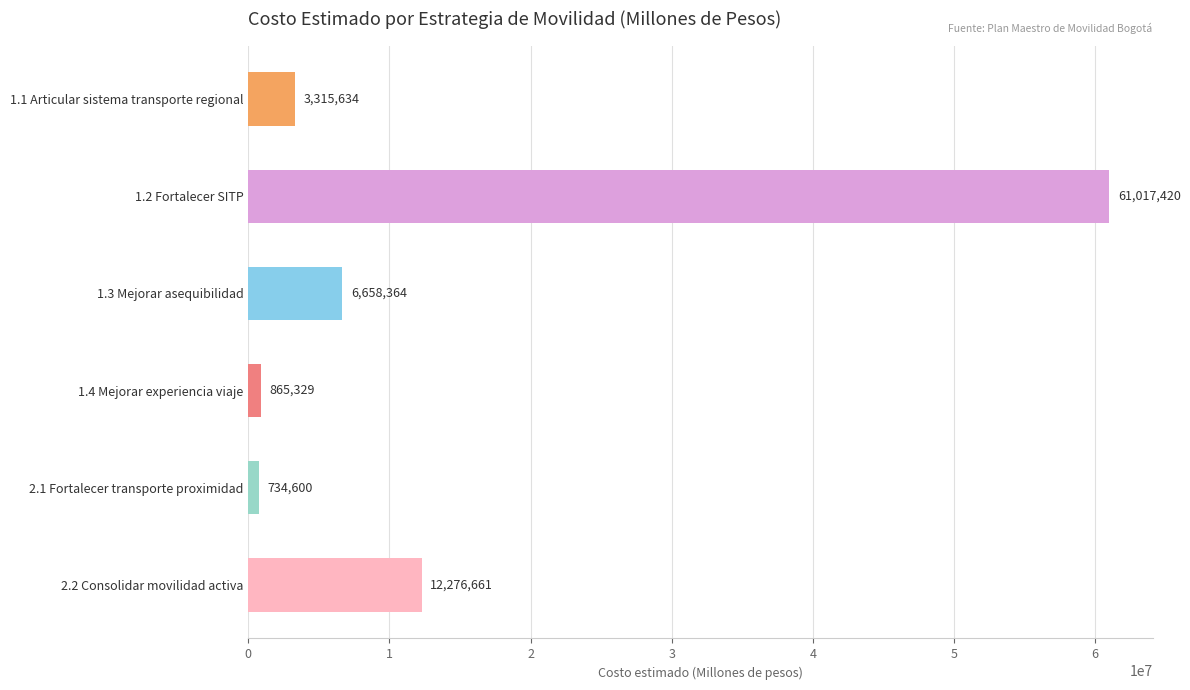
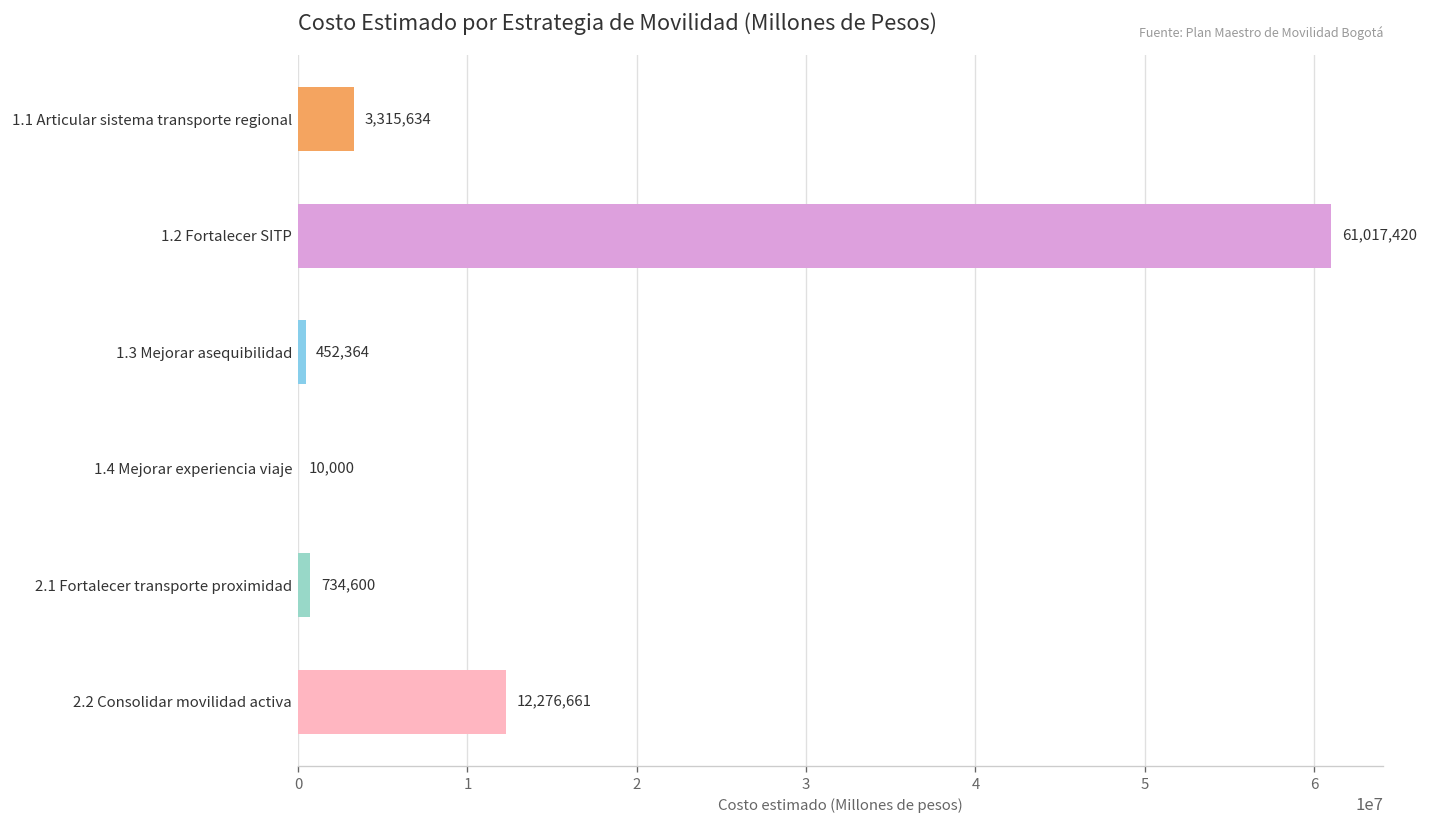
1.3 Mejorar asequibilidad: 6,658,364 -> 452,364
1.4 Mejorar experiencia viaje: 865,329 -> 10,000
